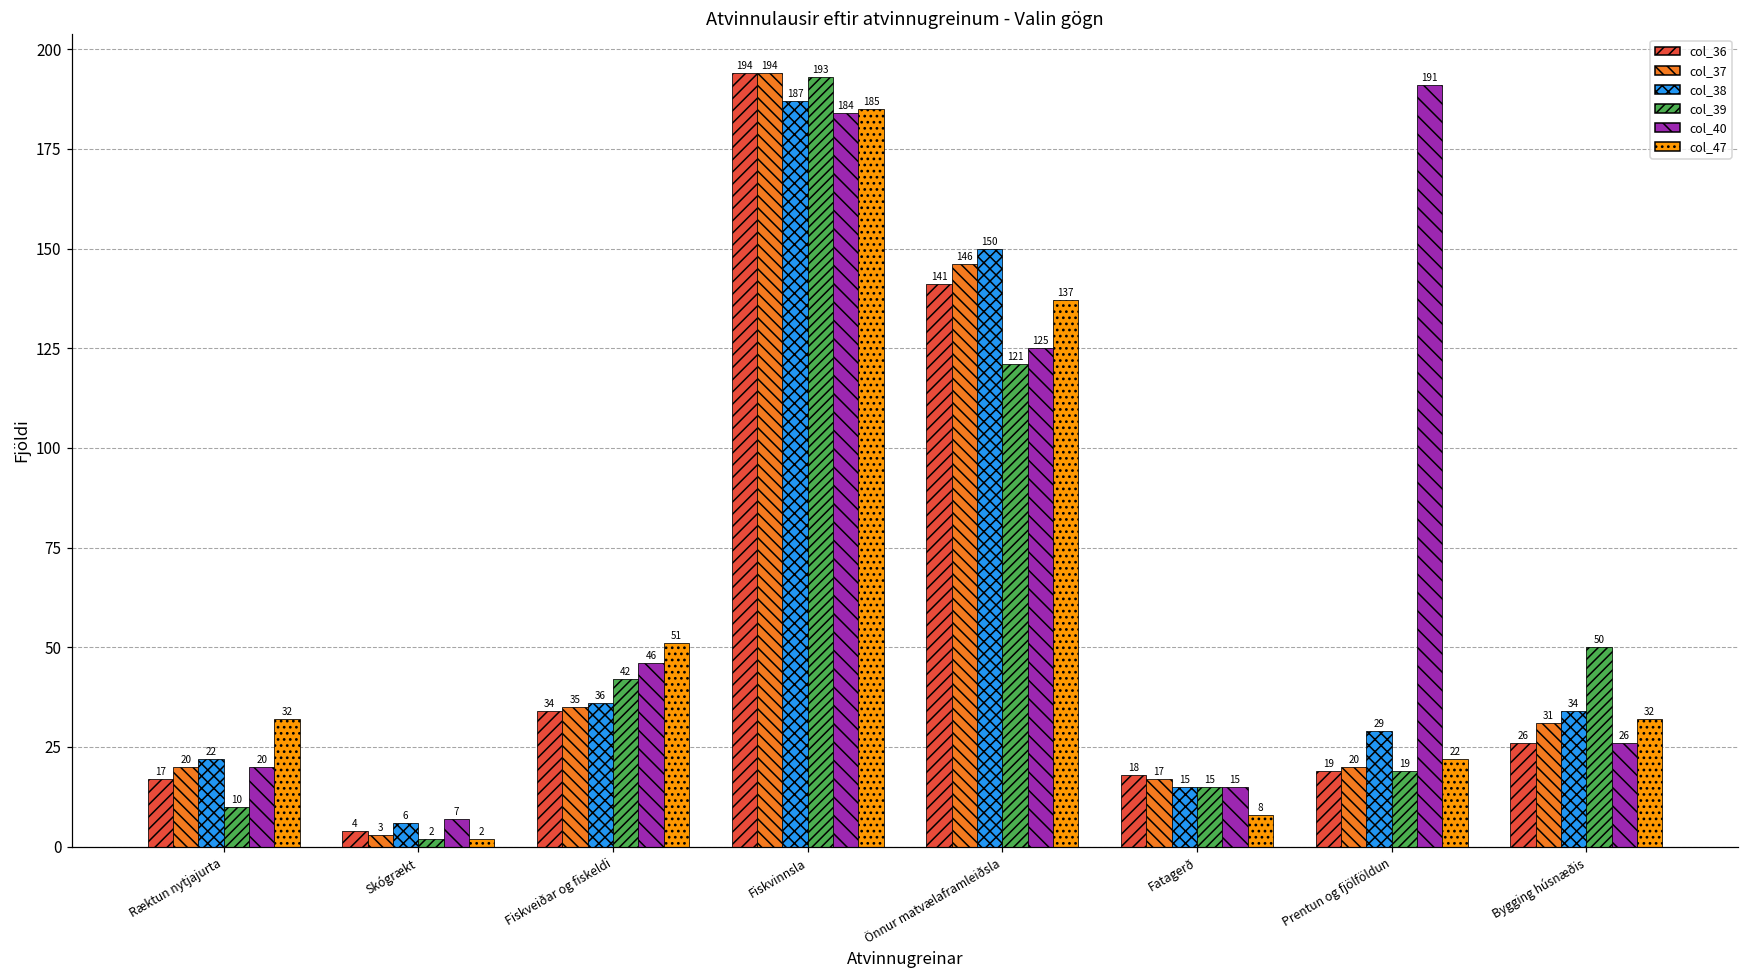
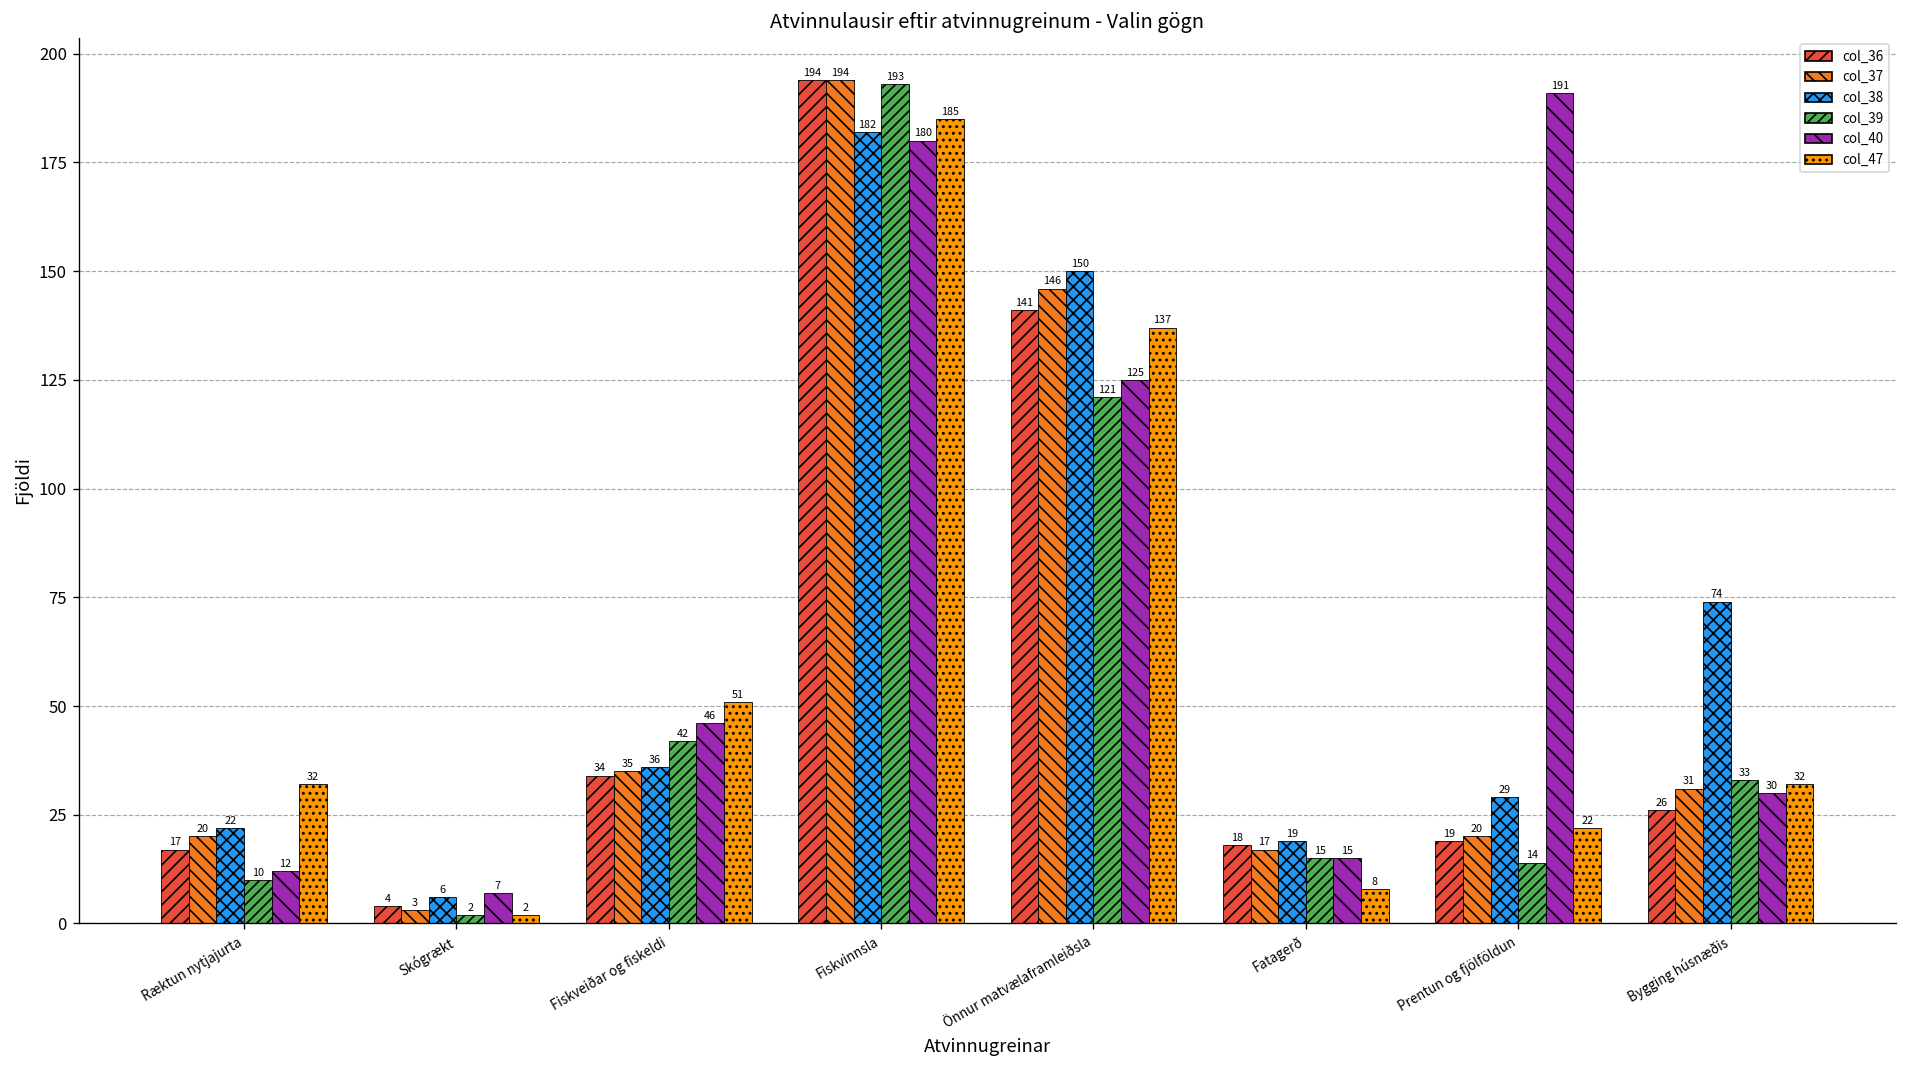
col_40, Ræktun nytjajurta: 20 -> 12
col_38, Fiskvinnsla: 187 -> 182
col_40, Fiskvinnsla: 184 -> 180
col_38, Fatagerð: 15 -> 19
col_39, Prentun og fjölföldun: 19 -> 14
col_38, Bygging húsnæðis: 34 -> 74
col_39, Bygging húsnæðis: 50 -> 33
col_40, Bygging húsnæðis: 26 -> 30
